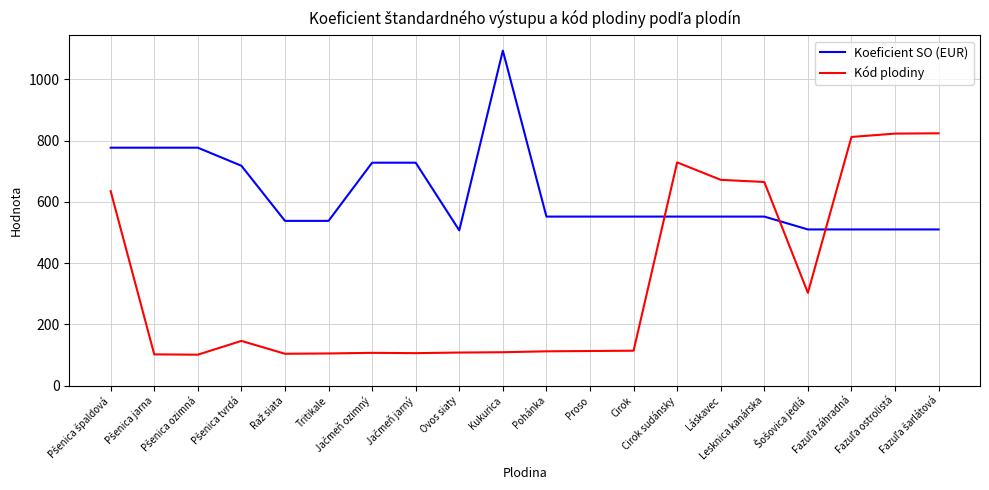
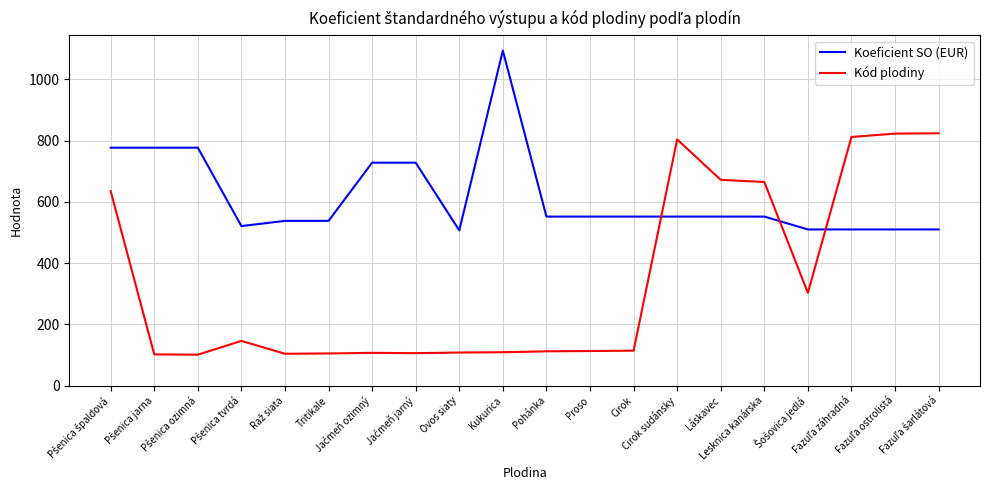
Koeficient SO (EUR), Pšenica tvrdá: 720 -> 520
Kód plodiny, Cirok sudánsky: 730 -> 800
